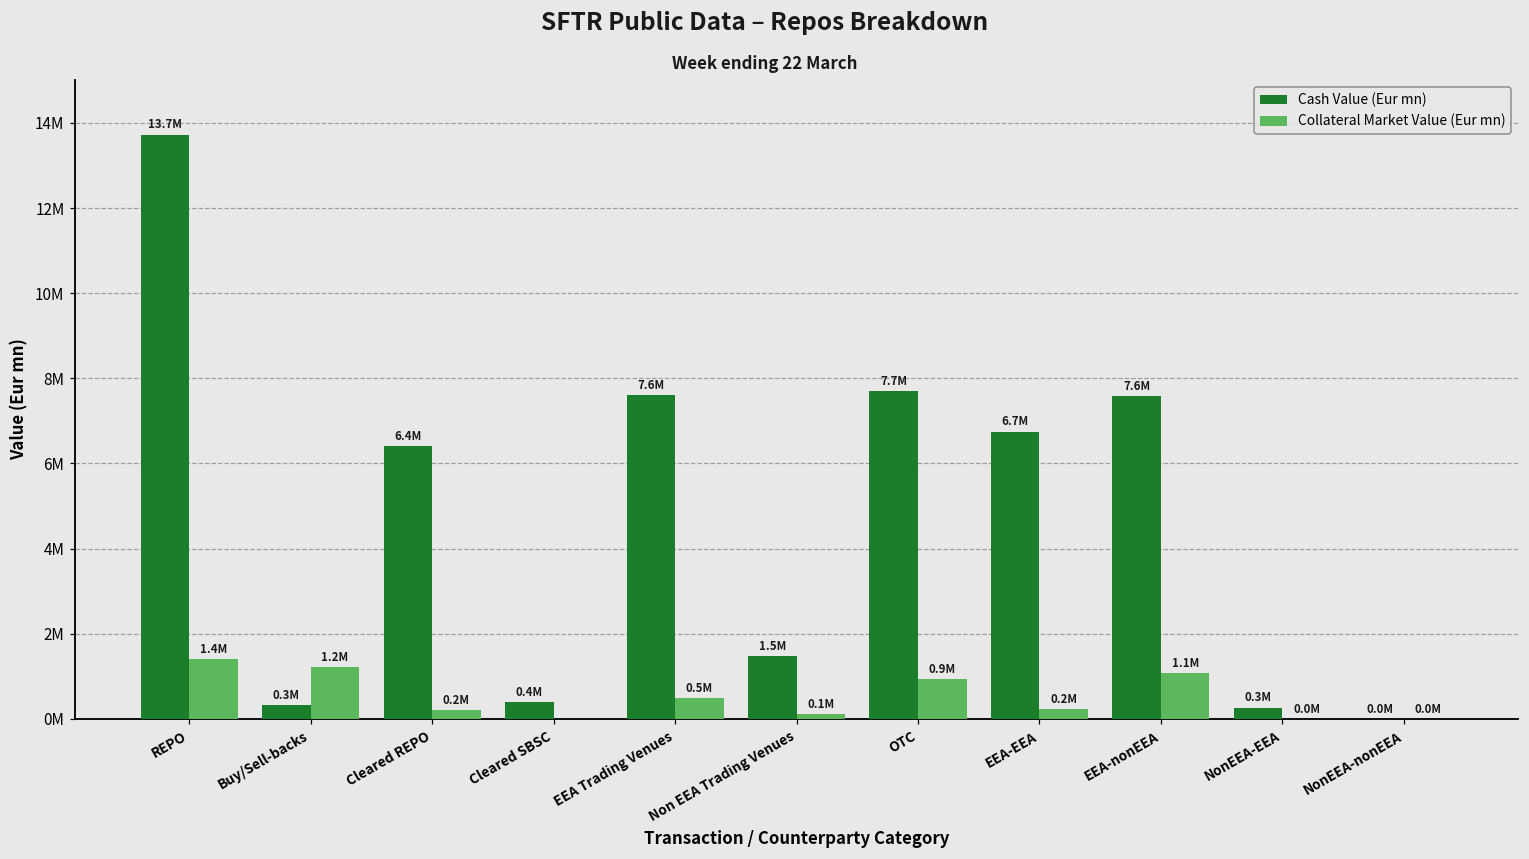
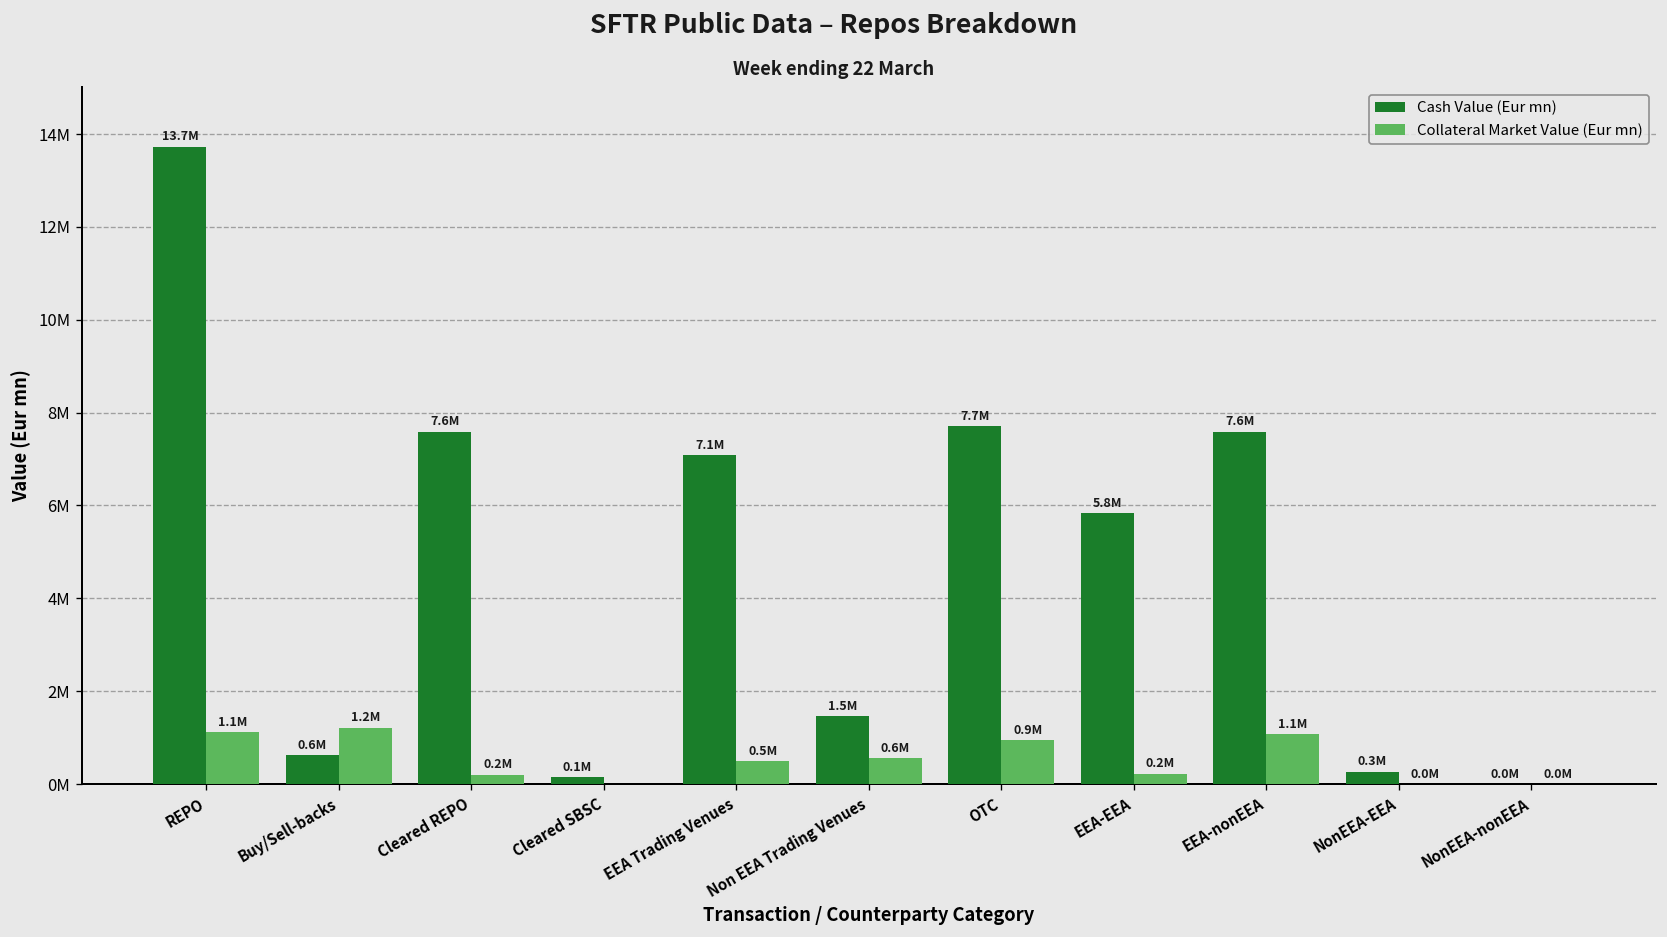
Collateral Market Value (Eur mn), REPO: 1.4M -> 1.1M
Cash Value (Eur mn), Buy/Sell-backs: 0.3M -> 0.6M
Cash Value (Eur mn), Cleared REPO: 6.4M -> 7.6M
Cash Value (Eur mn), Cleared SBSC: 0.4M -> 0.1M
Cash Value (Eur mn), EEA Trading Venues: 7.6M -> 7.1M
Collateral Market Value (Eur mn), Non EEA Trading Venues: 0.1M -> 0.6M
Cash Value (Eur mn), EEA-EEA: 6.7M -> 5.8M
